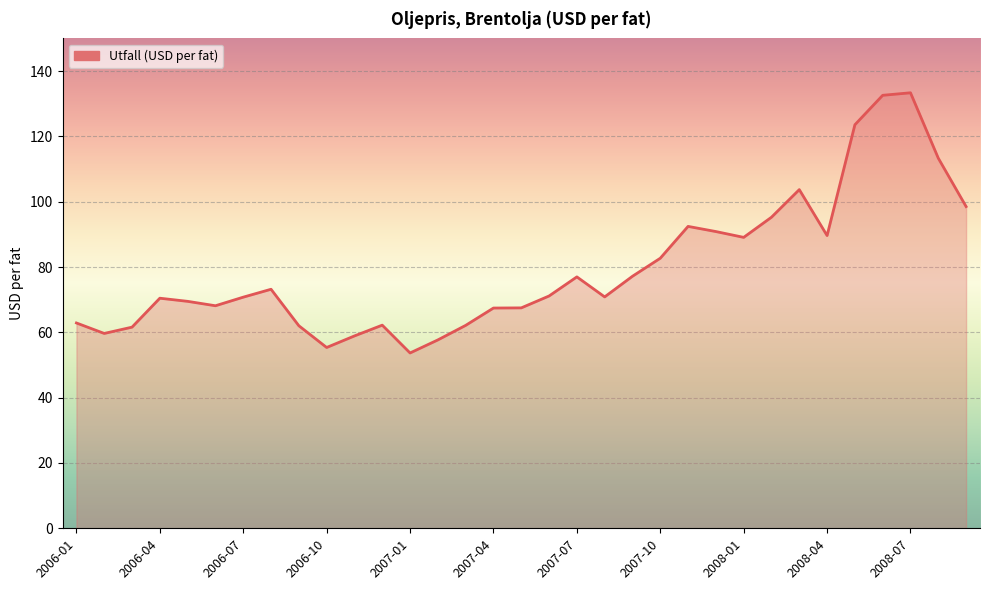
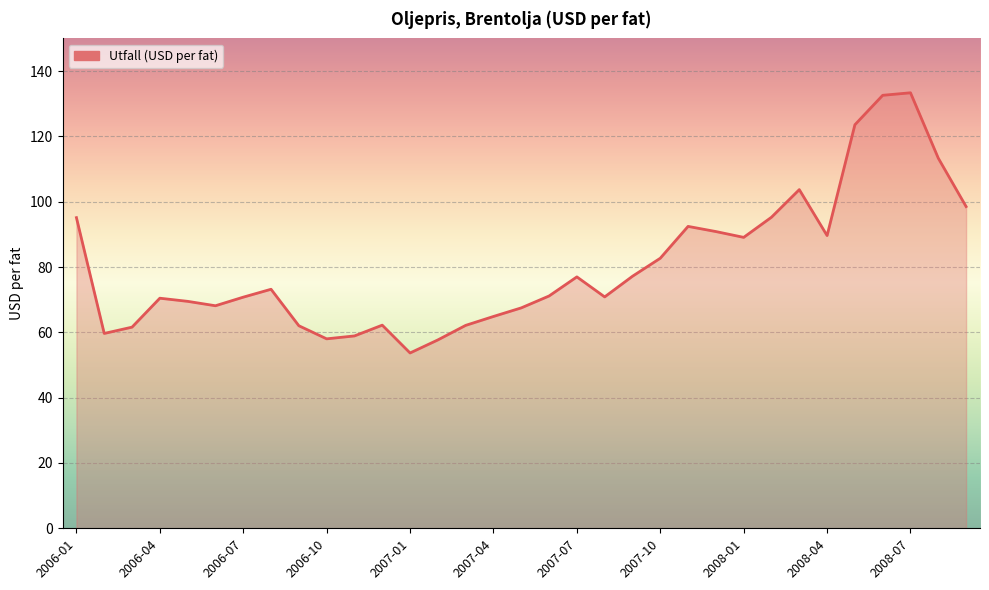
2006-01: 63 -> 95
2006-10: 55 -> 58
2007-04: 67 -> 65
